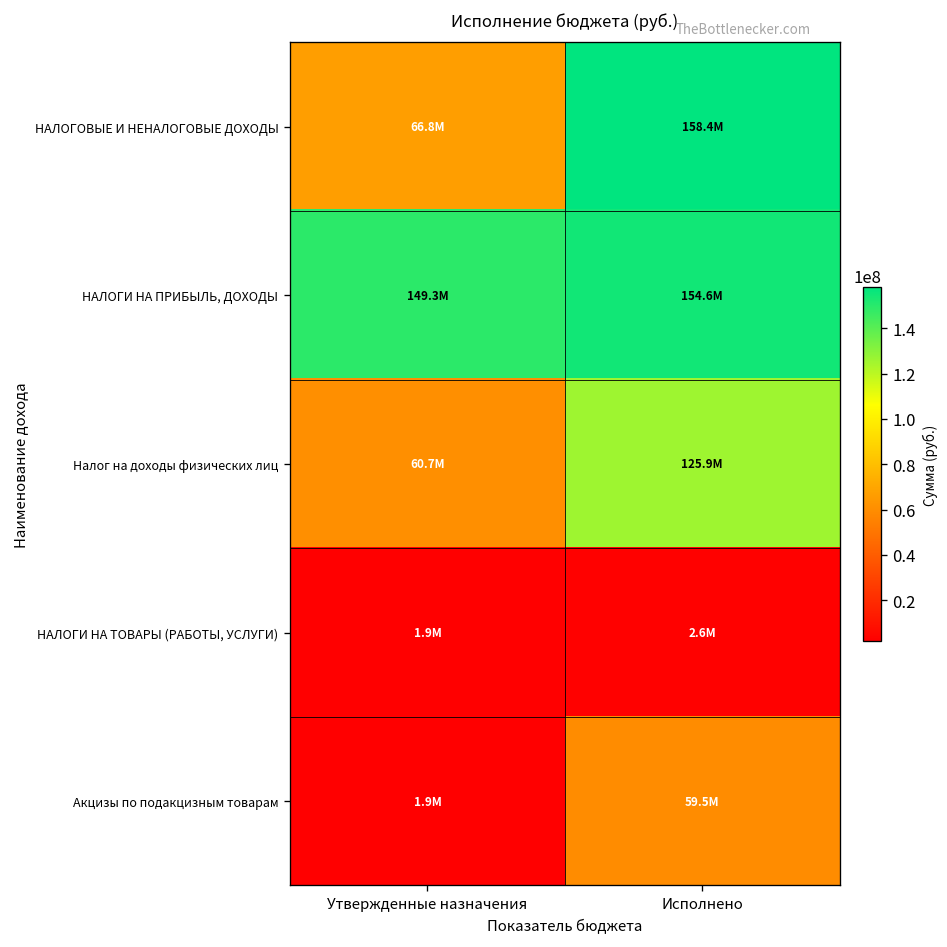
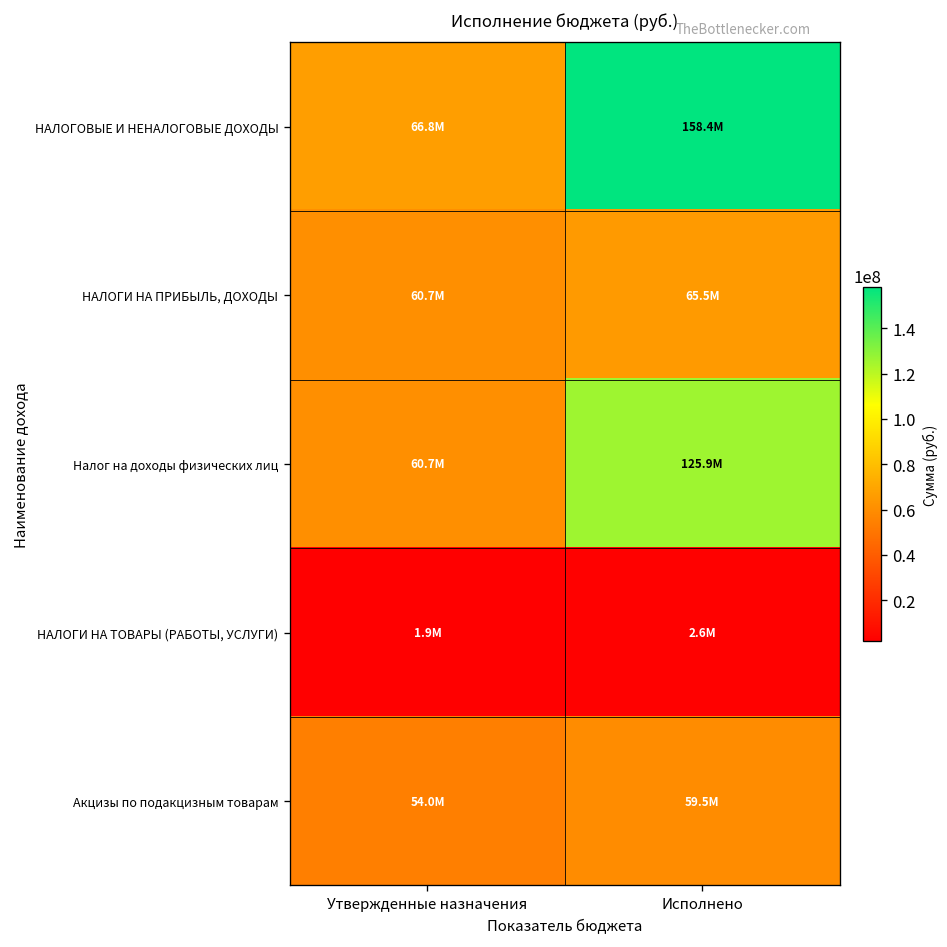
НАЛОГИ НА ПРИБЫЛЬ, ДОХОДЫ, Утвержденные назначения: 149.3M -> 60.7M
НАЛОГИ НА ПРИБЫЛЬ, ДОХОДЫ, Исполнено: 154.6M -> 65.5M
Акцизы по подакцизным товарам, Утвержденные назначения: 1.9M -> 54.0M
